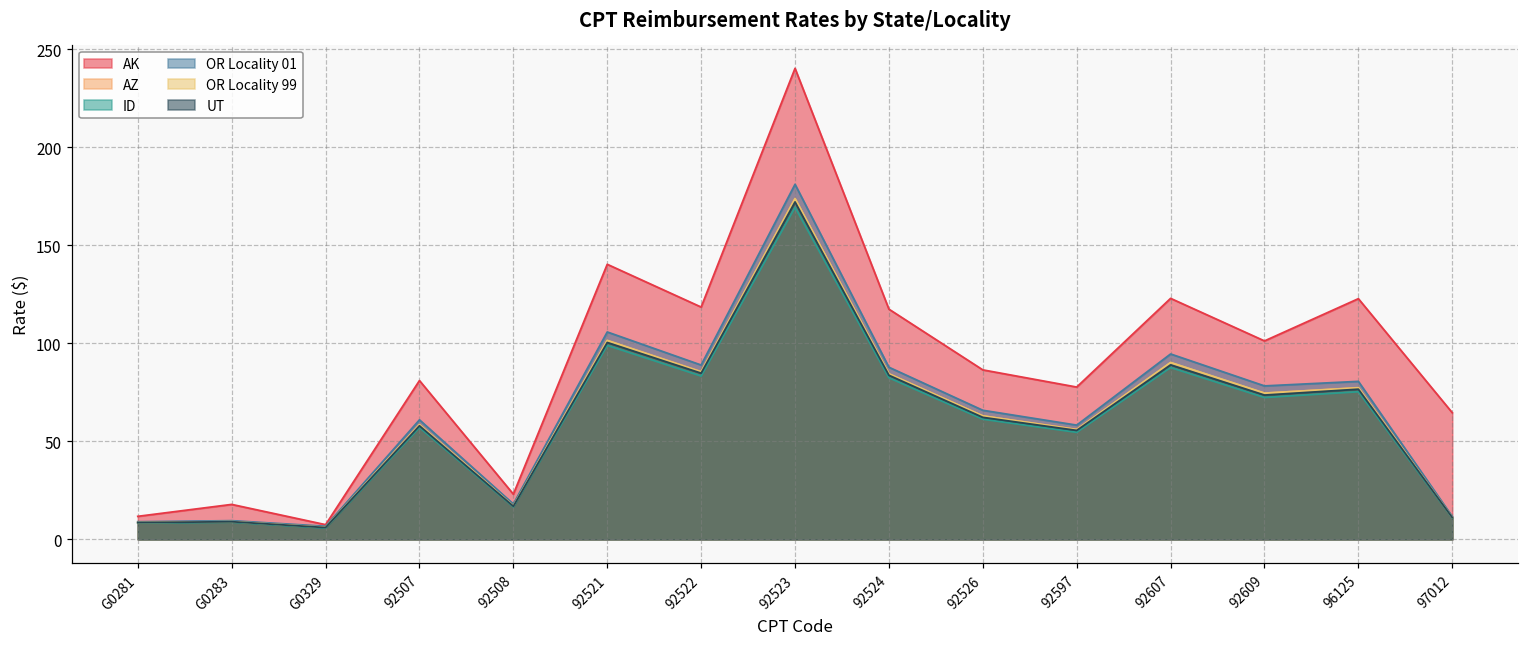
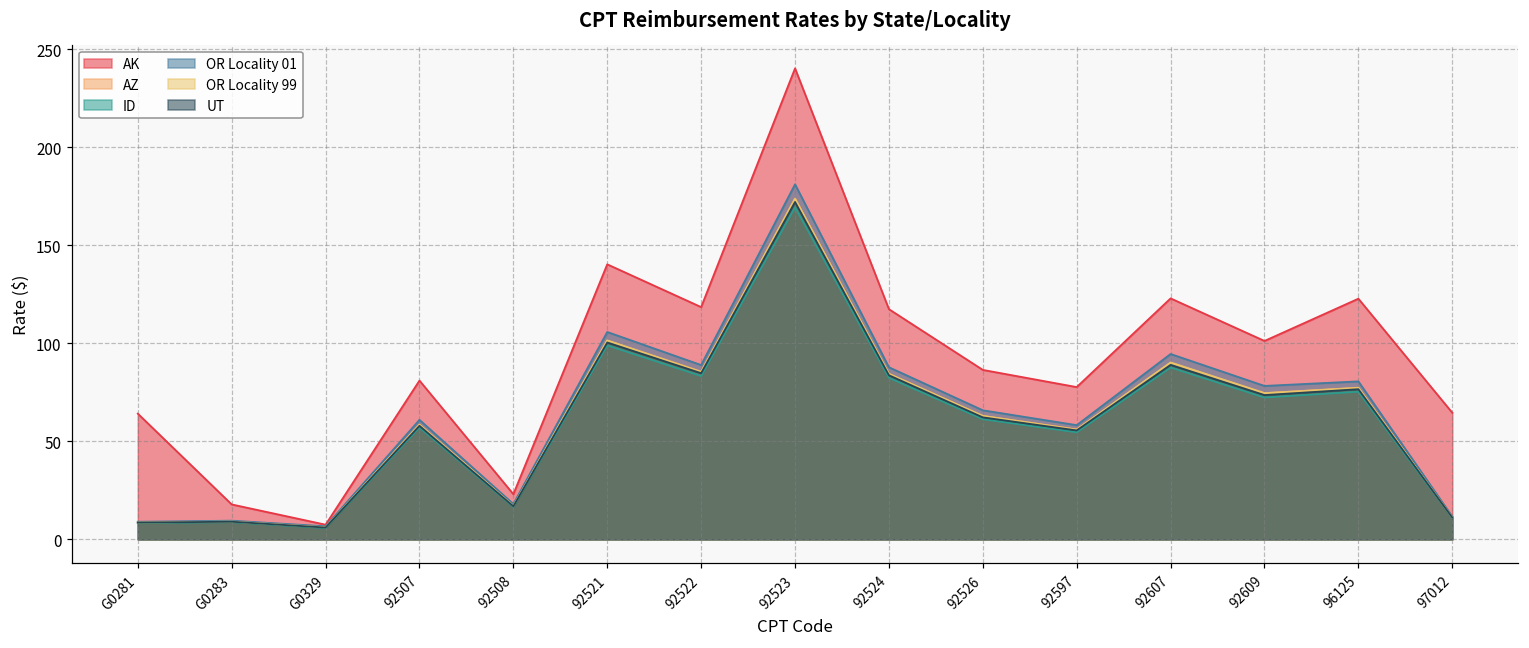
AK, G0281: 12 -> 64
